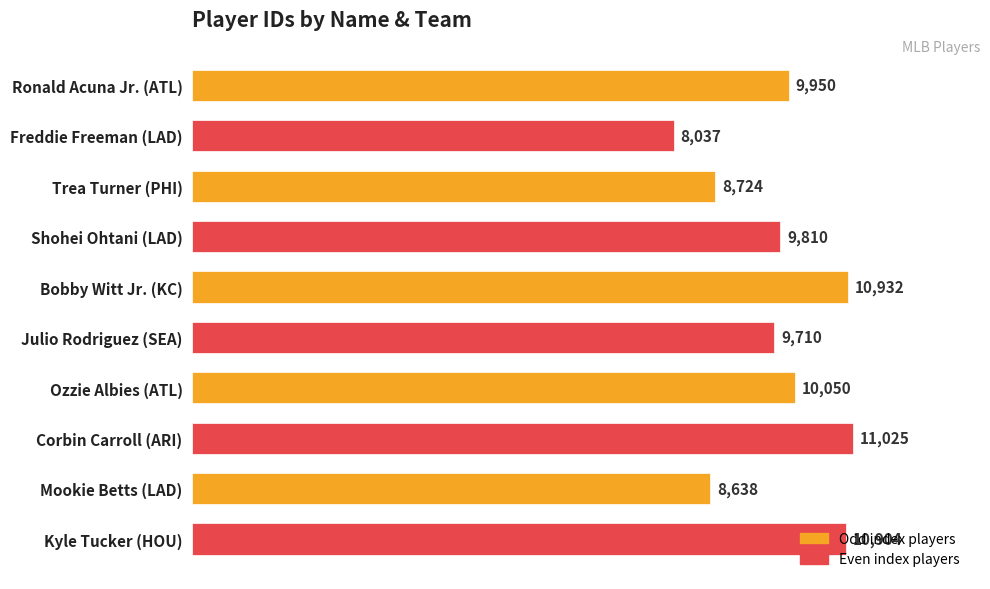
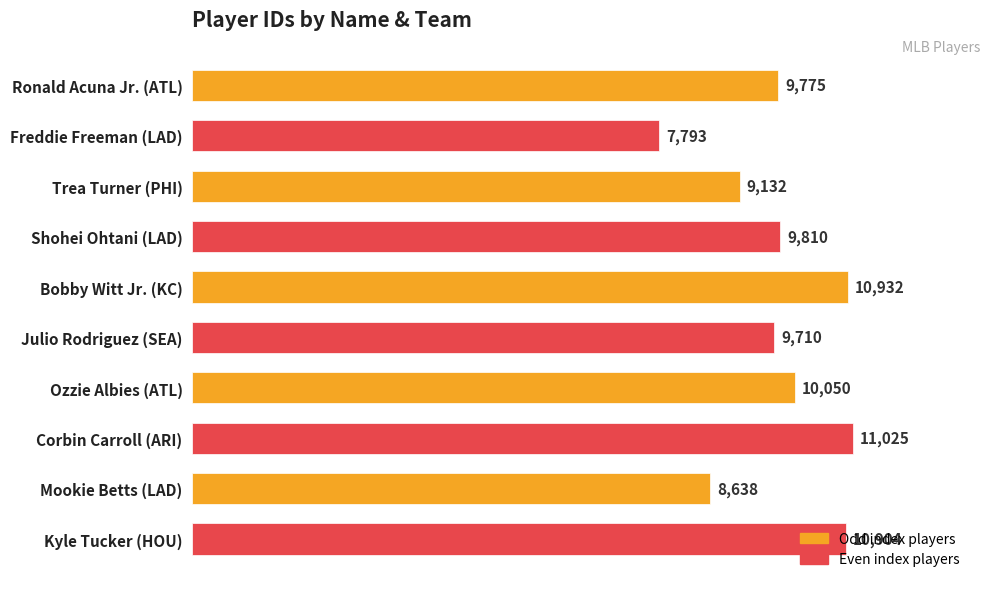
Ronald Acuna Jr. (ATL): 9,950 -> 9,775
Freddie Freeman (LAD): 8,037 -> 7,793
Trea Turner (PHI): 8,724 -> 9,132
